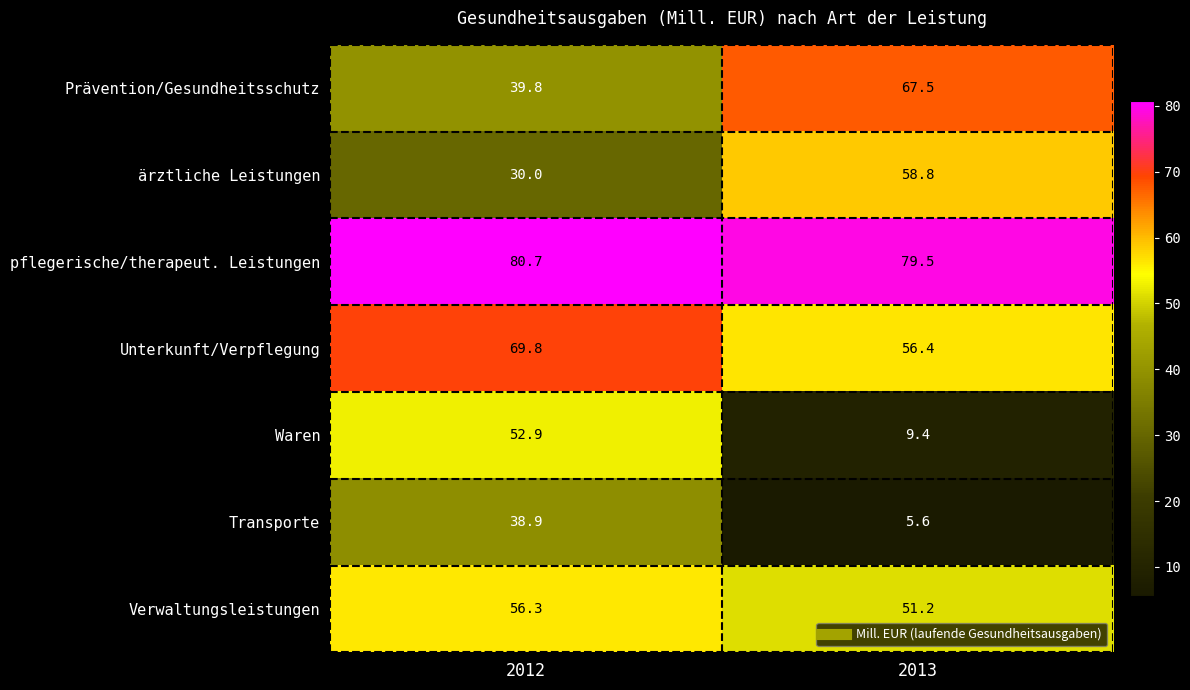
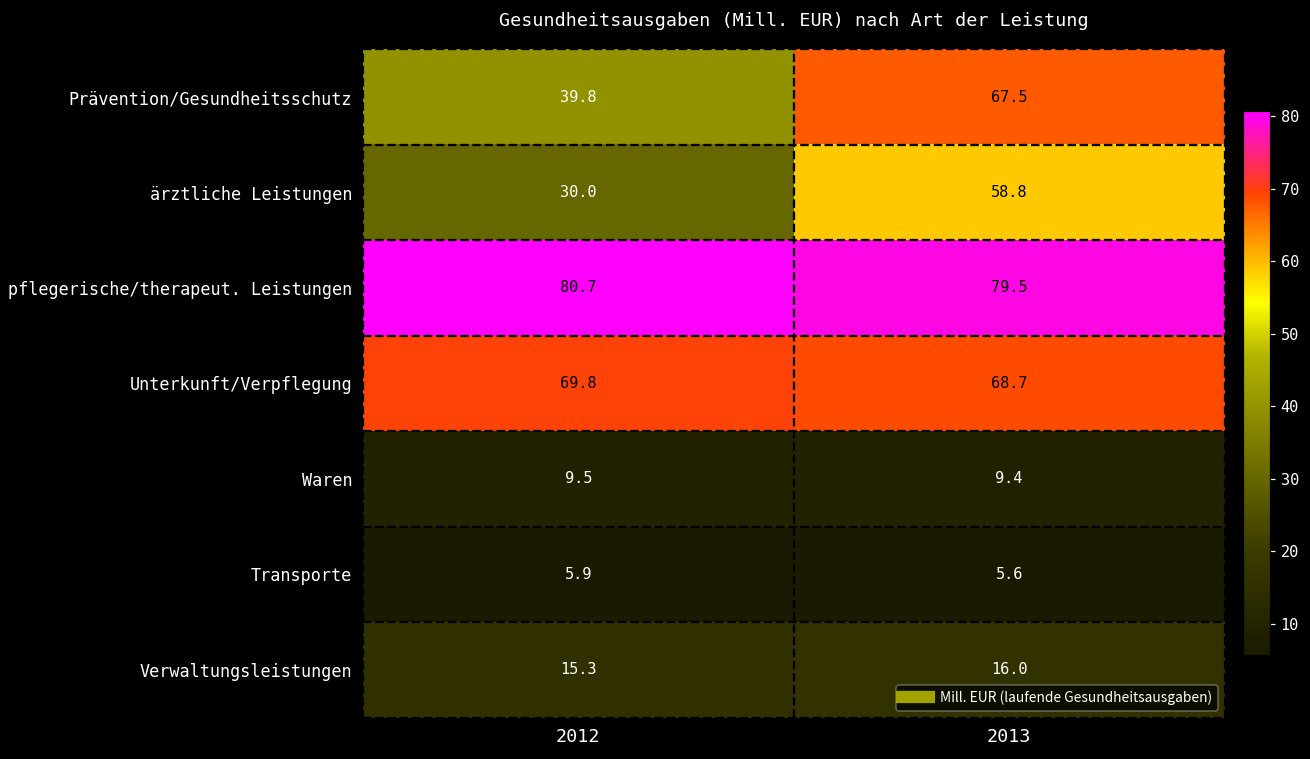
Unterkunft/Verpflegung, 2013: 56.4 -> 68.7
Waren, 2012: 52.9 -> 9.5
Transporte, 2012: 38.9 -> 5.9
Verwaltungsleistungen, 2012: 56.3 -> 15.3
Verwaltungsleistungen, 2013: 51.2 -> 16.0
